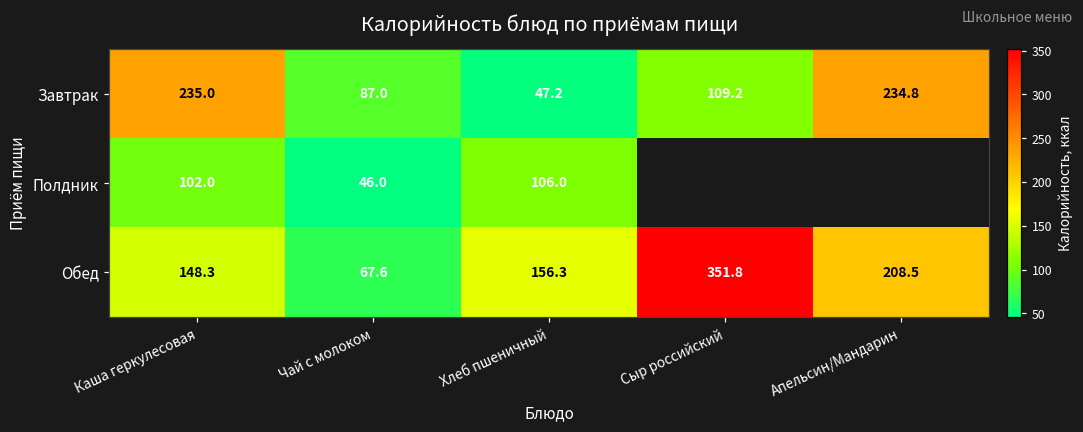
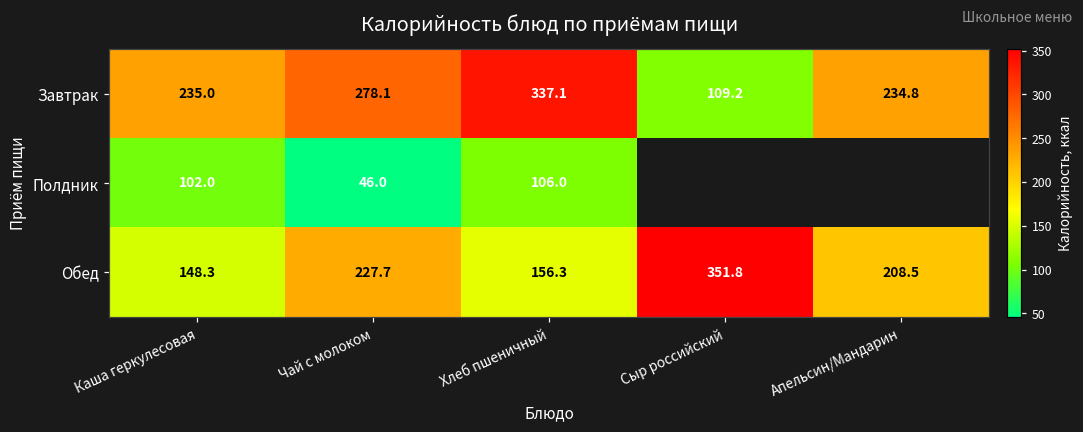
Завтрак, Чай с молоком: 87.0 -> 278.1
Завтрак, Хлеб пшеничный: 47.2 -> 337.1
Обед, Чай с молоком: 67.6 -> 227.7
